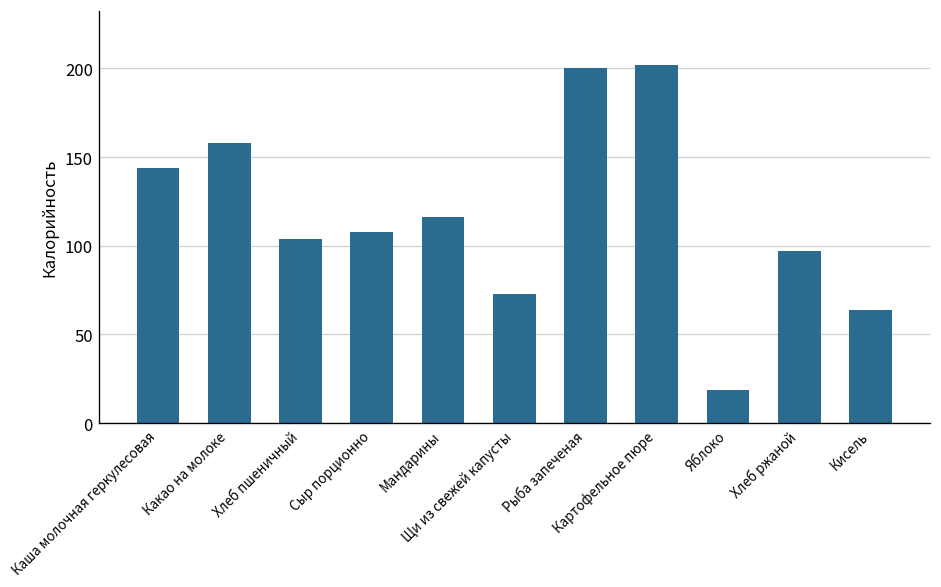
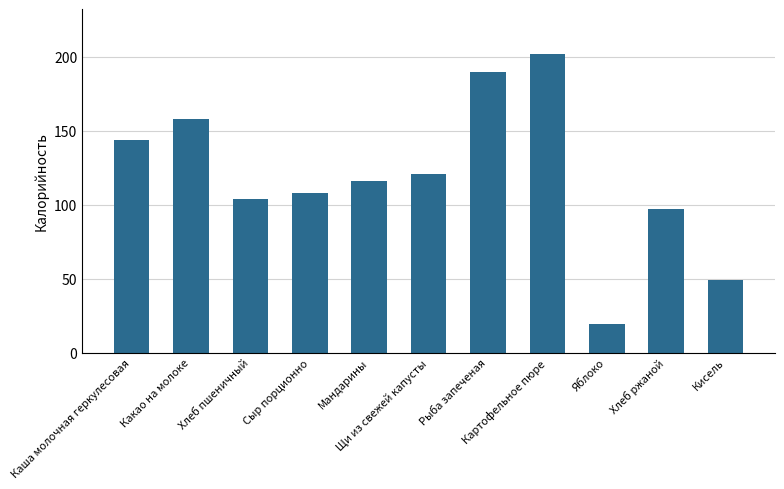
Щи из свежей капусты: 73 -> 121
Рыба запеченая: 200 -> 190
Кисель: 64 -> 49
